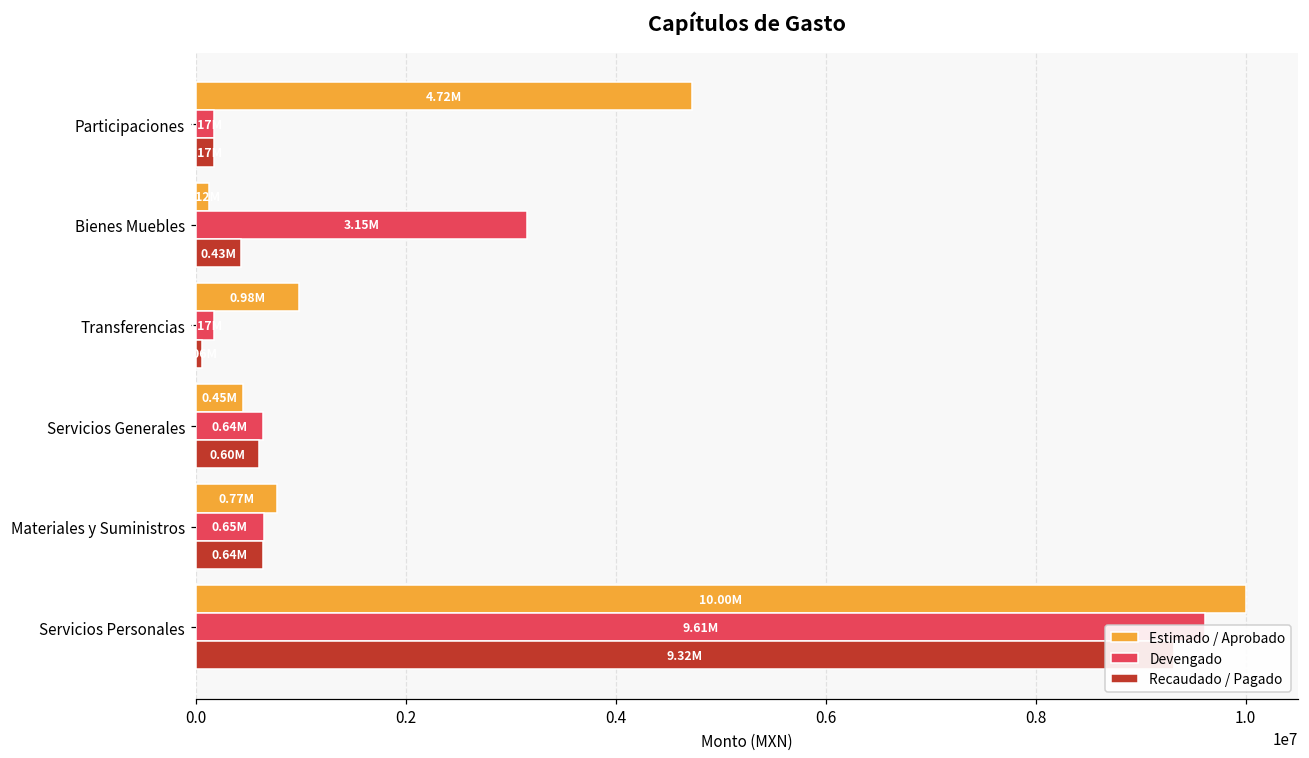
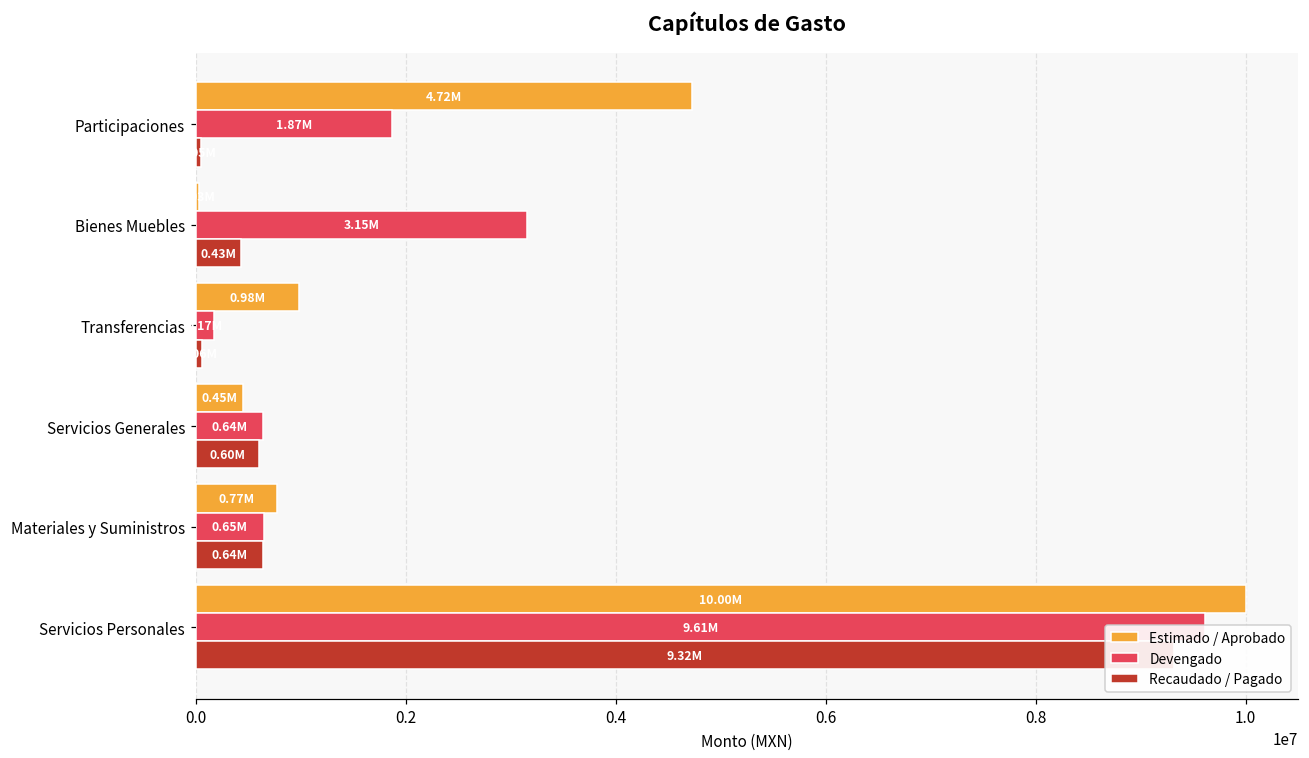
Devengado, Participaciones: 200000 -> 1900000
Recaudado / Pagado, Participaciones: 200000 -> 100000
Estimado / Aprobado, Bienes Muebles: 100000 -> 0
